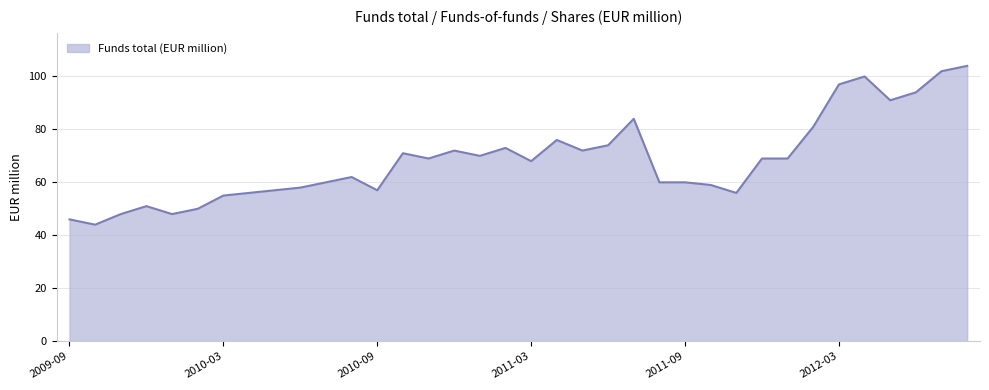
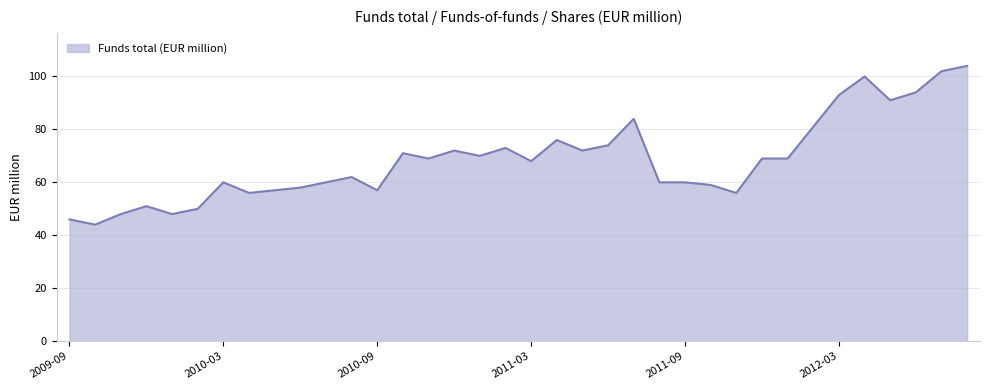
2010-03: 55 -> 60
2012-03: 97 -> 93
